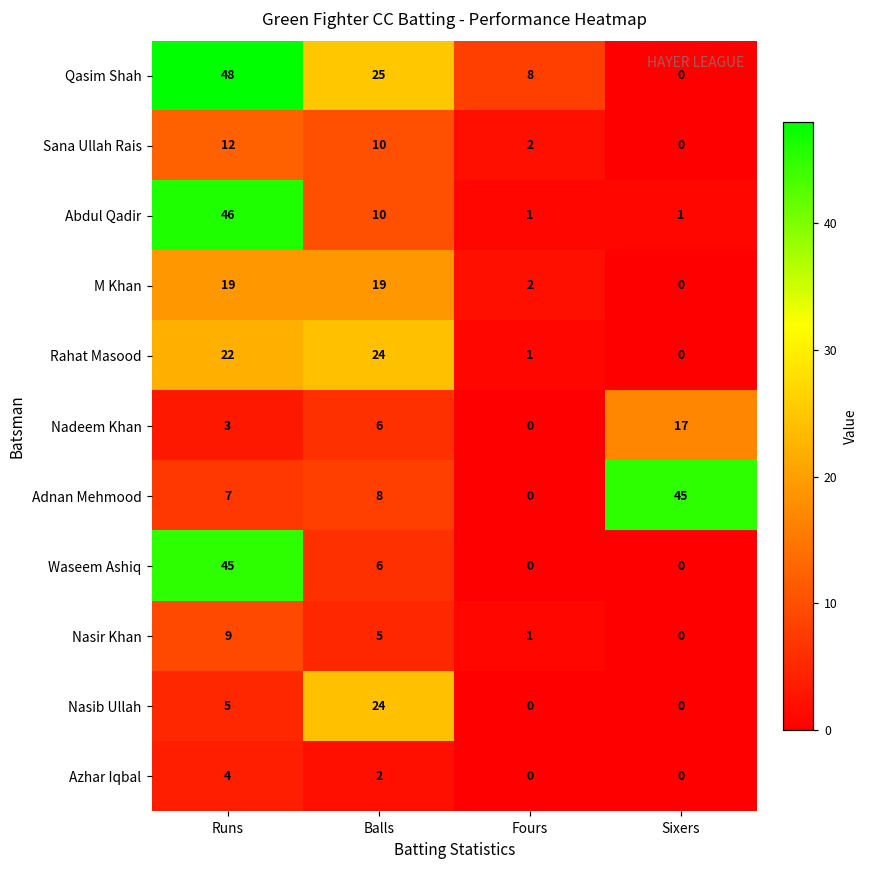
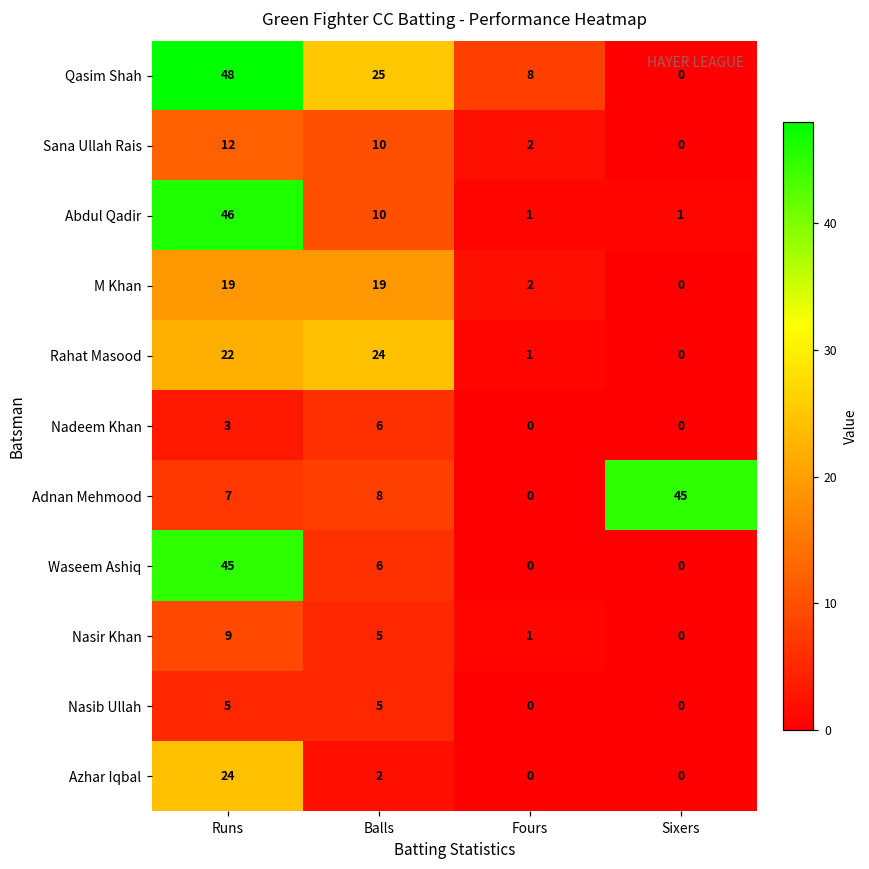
Nadeem Khan, Sixers: 17 -> 0
Nasib Ullah, Balls: 24 -> 5
Azhar Iqbal, Runs: 4 -> 24
